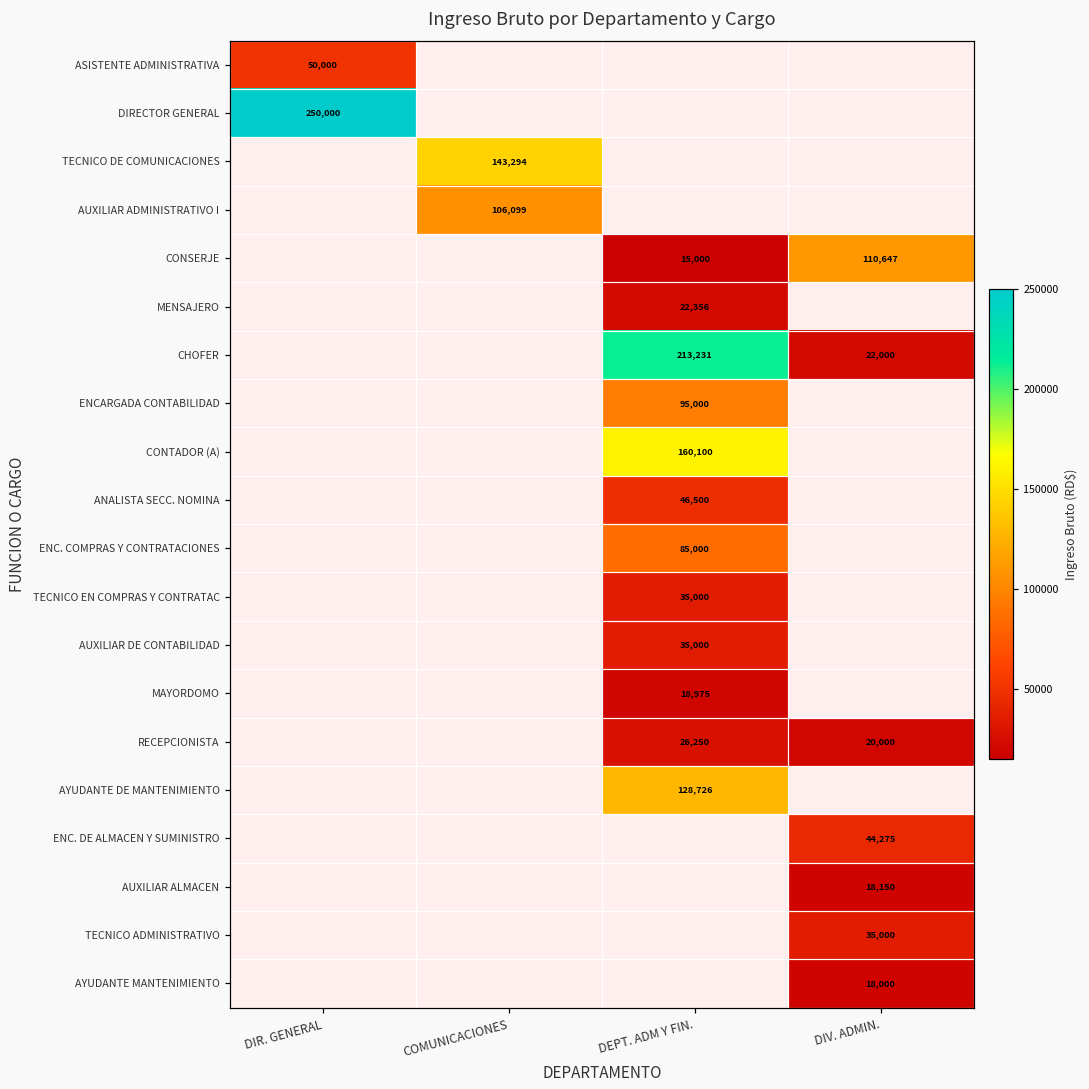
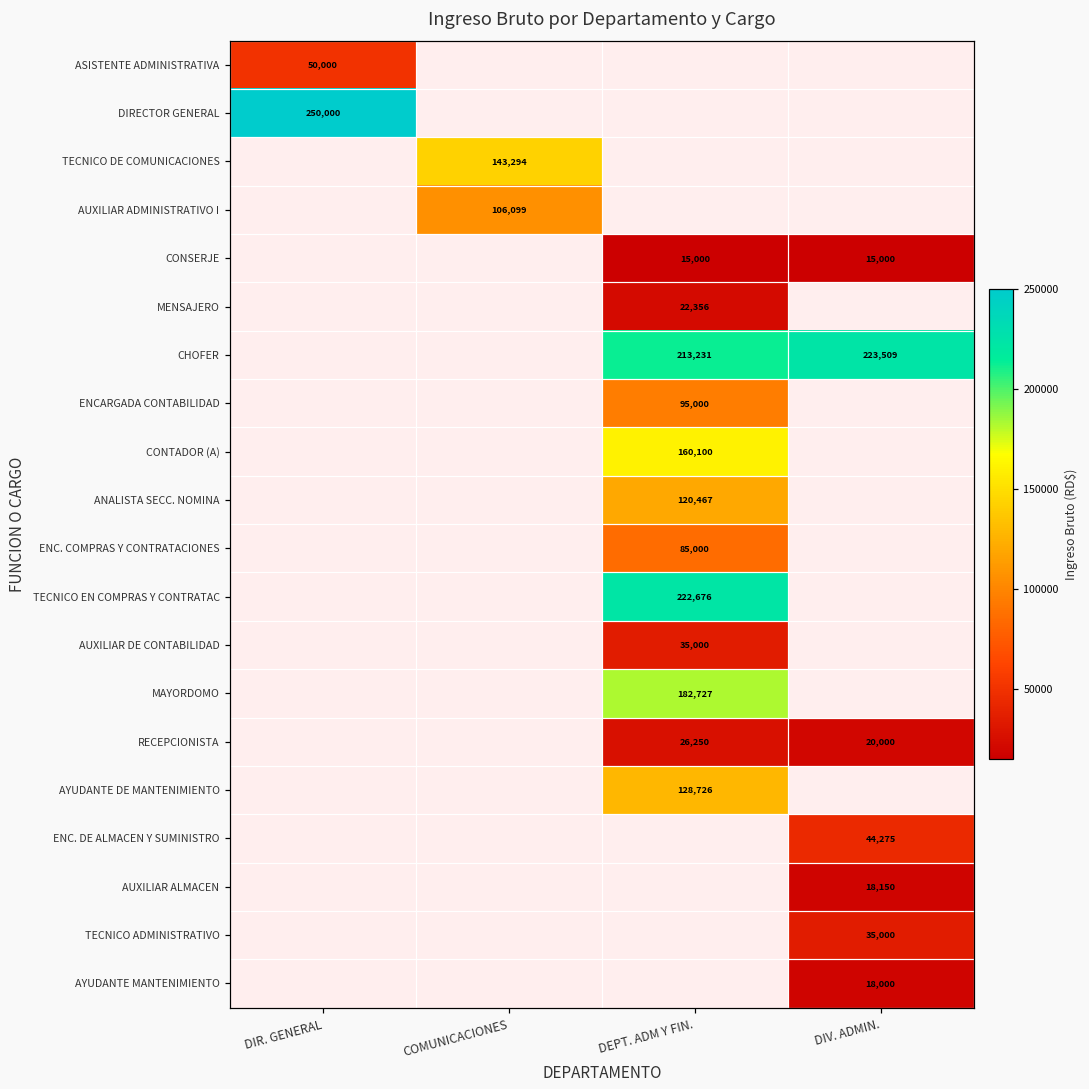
CONSERJE, DIV. ADMIN.: 110,647 -> 15,000
CHOFER, DIV. ADMIN.: 22,000 -> 223,509
ANALISTA SECC. NOMINA, DEPT. ADM Y FIN.: 46,500 -> 120,467
TECNICO EN COMPRAS Y CONTRATAC, DEPT. ADM Y FIN.: 35,000 -> 222,676
MAYORDOMO, DEPT. ADM Y FIN.: 18,975 -> 182,727
